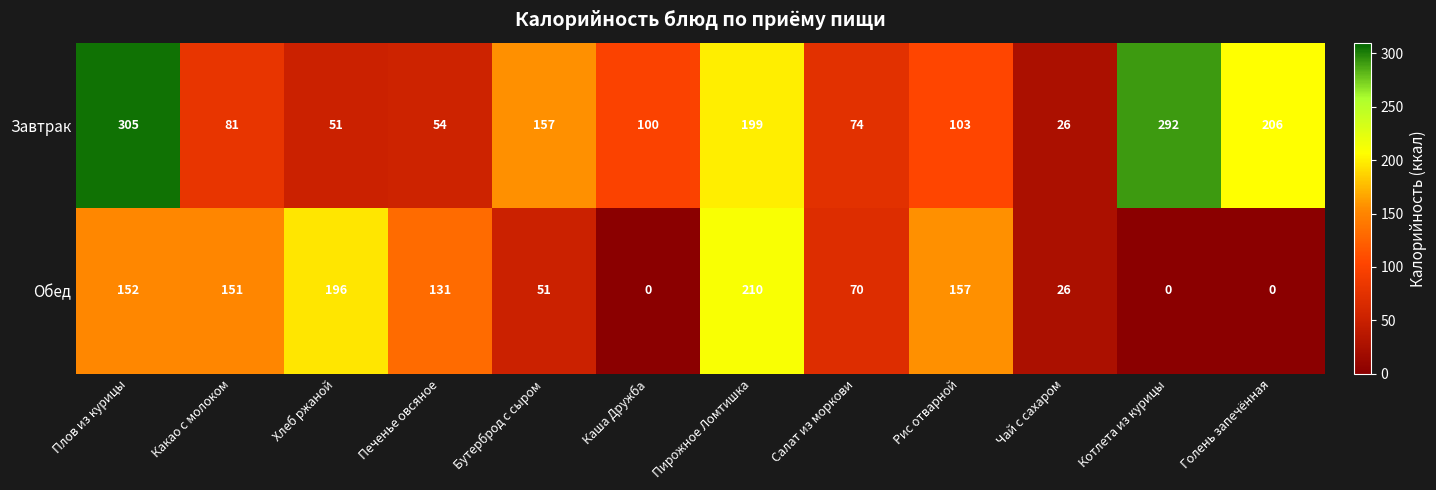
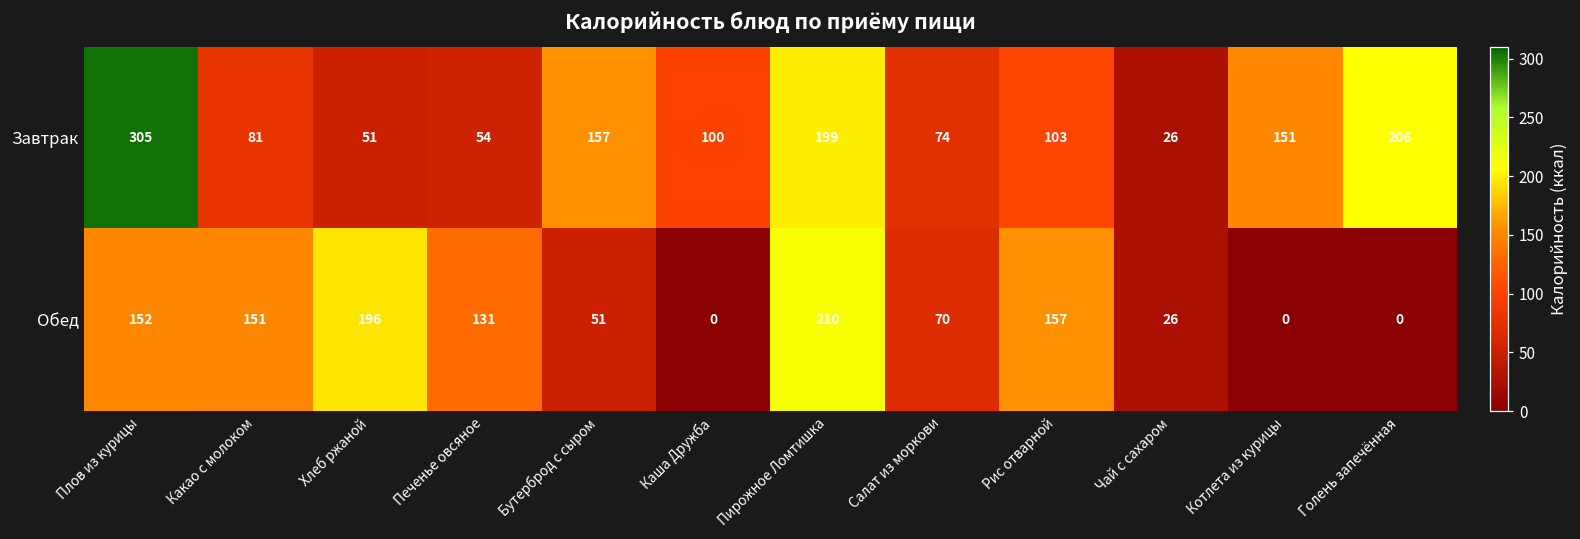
Завтрак, Котлета из курицы: 292 -> 151
